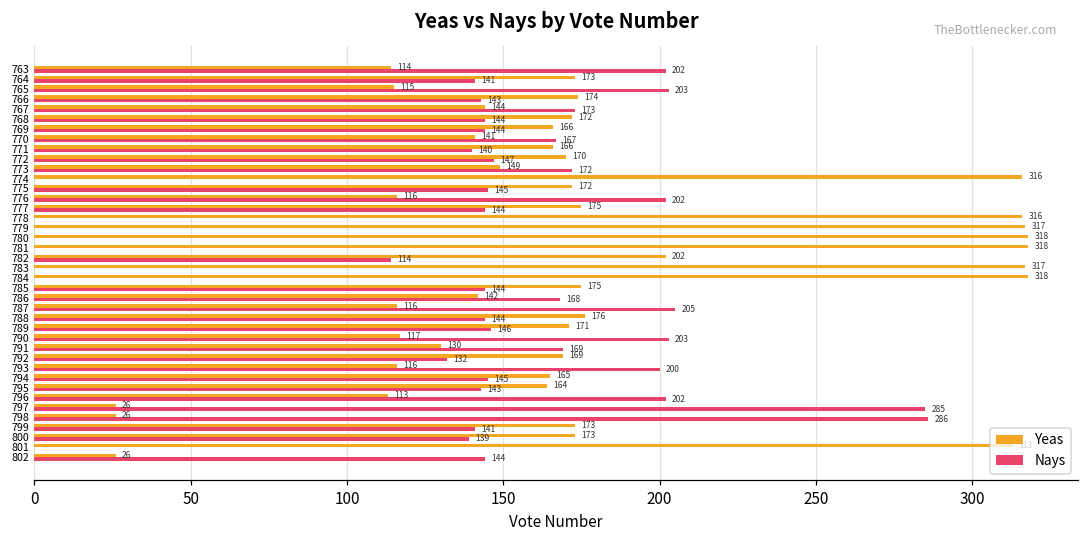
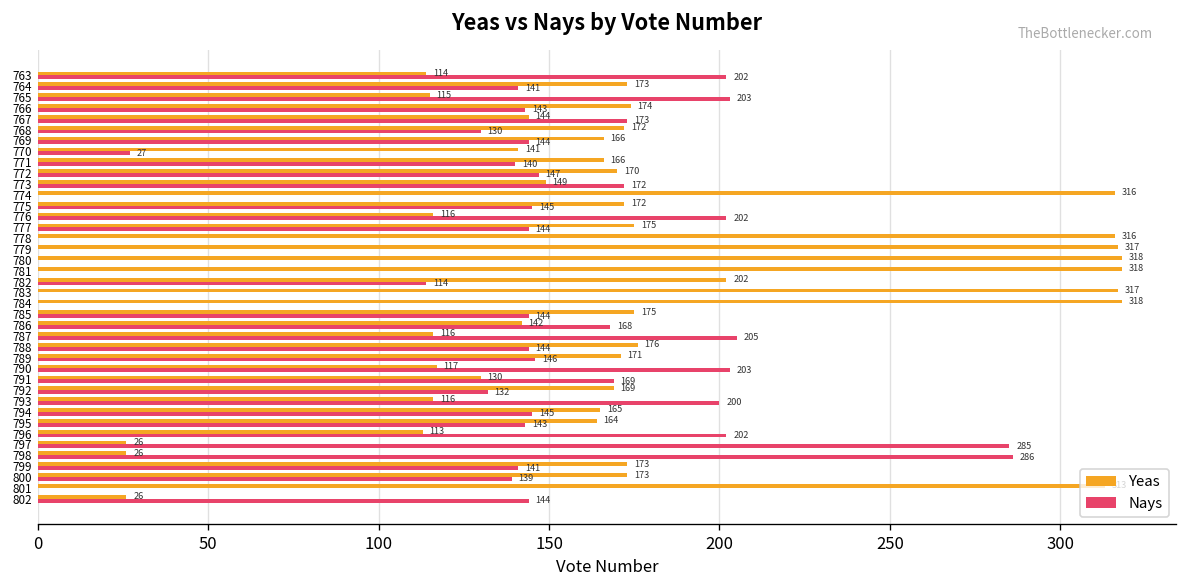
Nays, 768: 144 -> 130
Nays, 770: 167 -> 27
